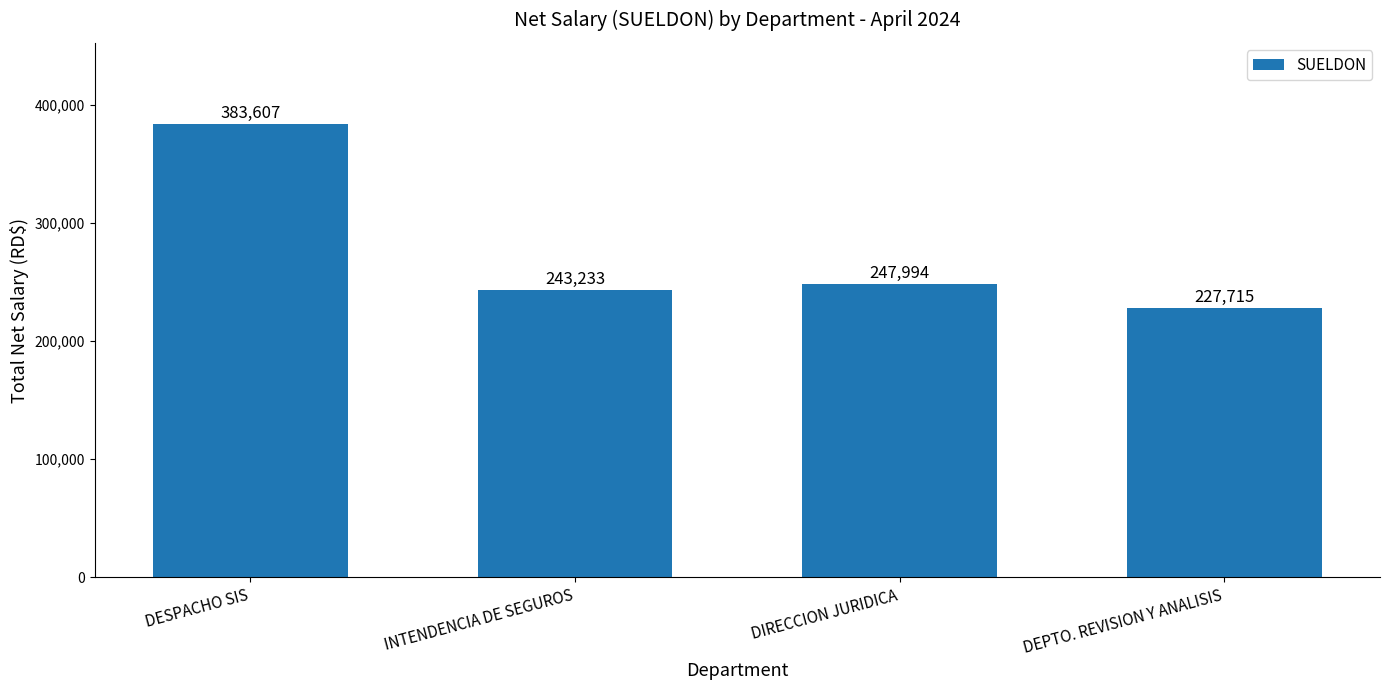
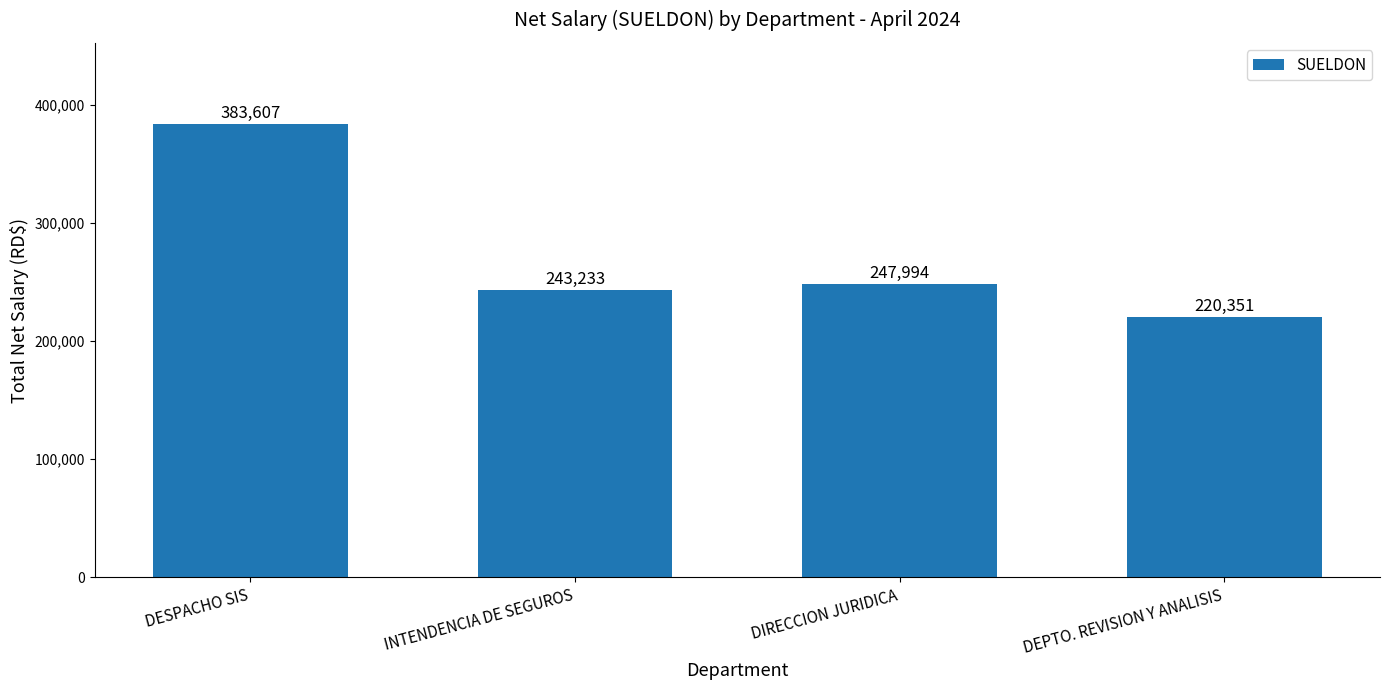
DEPTO. REVISION Y ANALISIS: 227,715 -> 220,351
